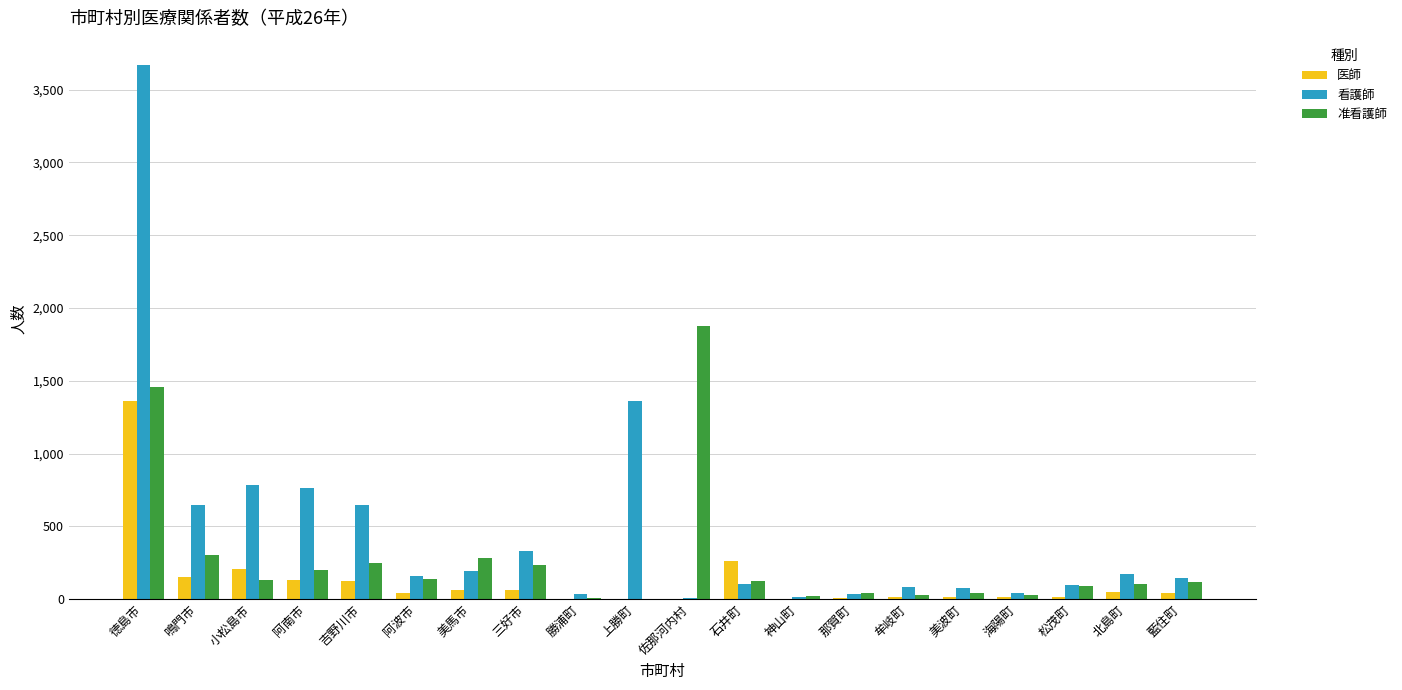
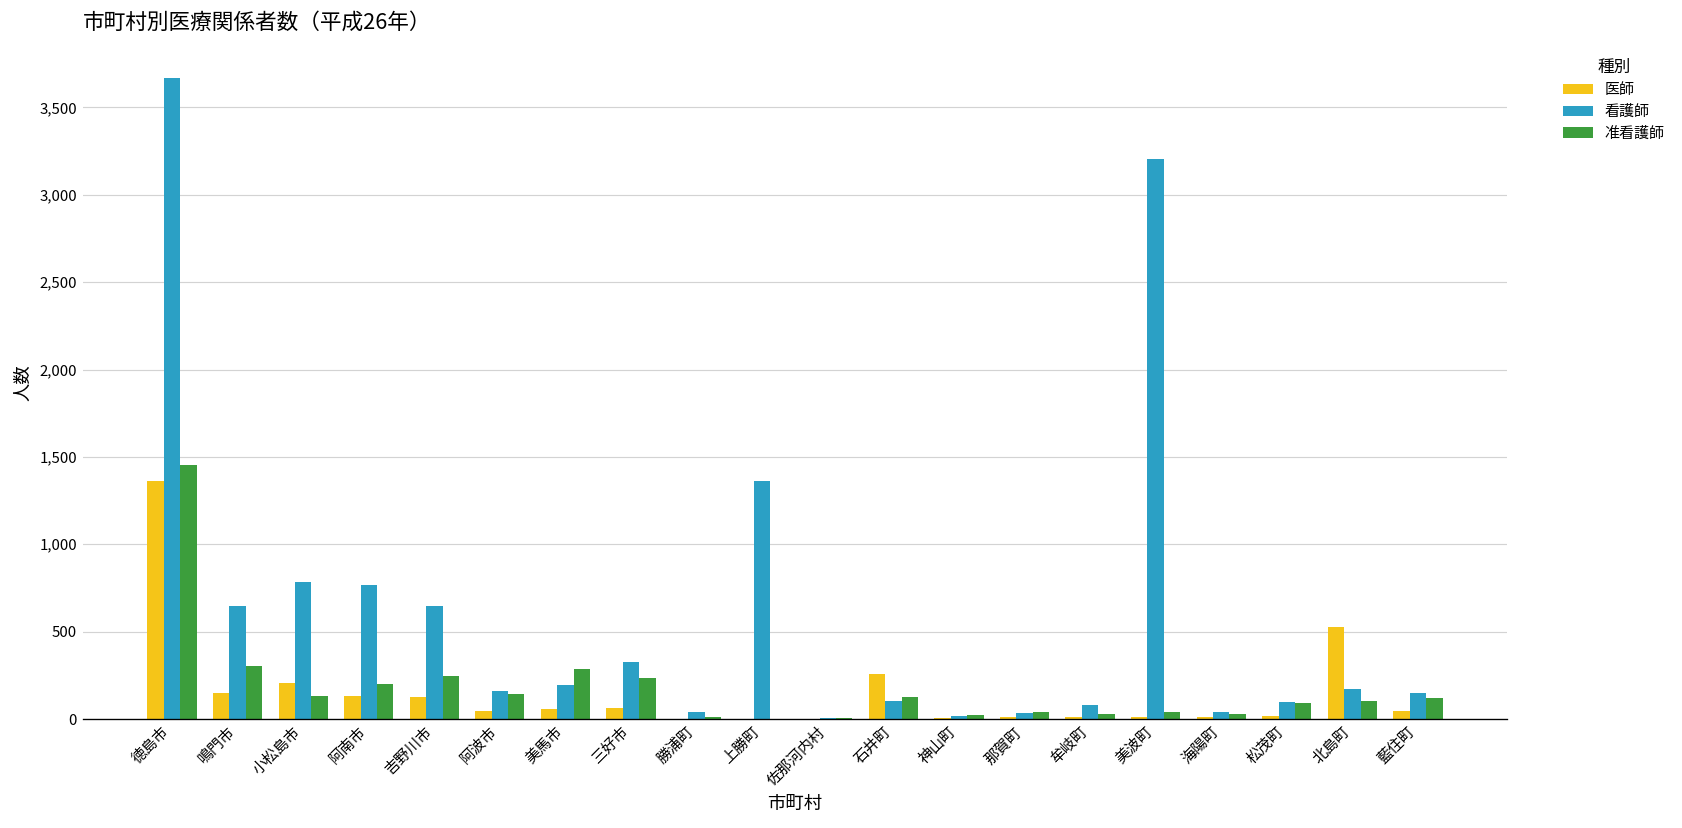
准看護師, 佐那河内村: 1,880 -> 0
看護師, 美波町: 80 -> 3,200
医師, 北島町: 50 -> 530
